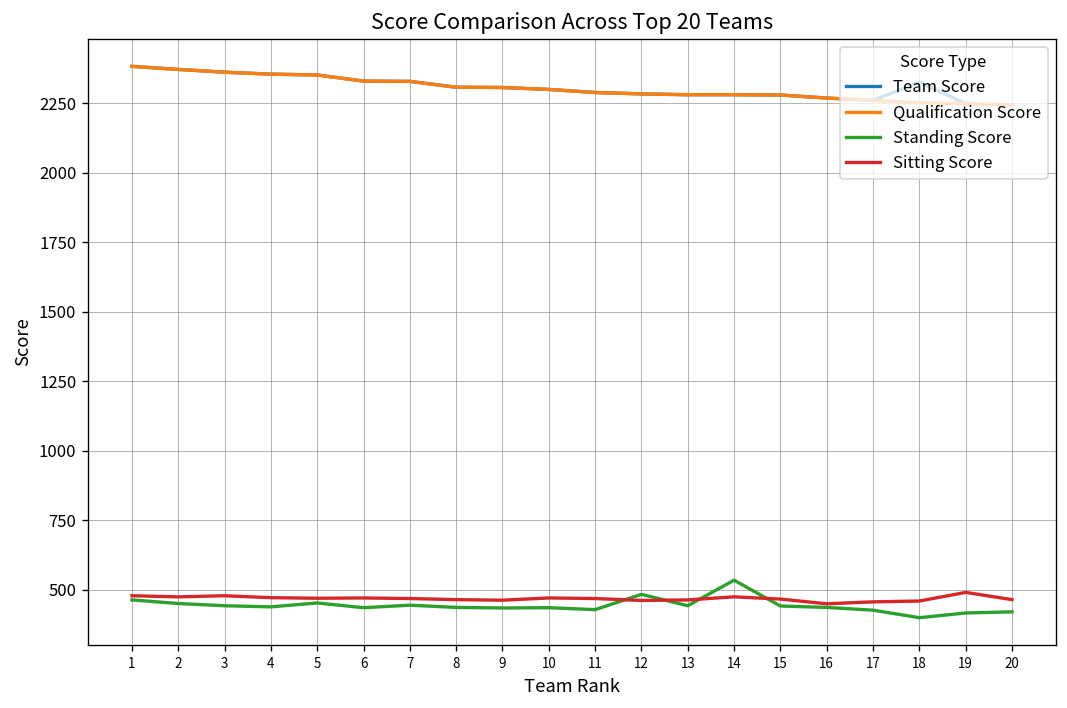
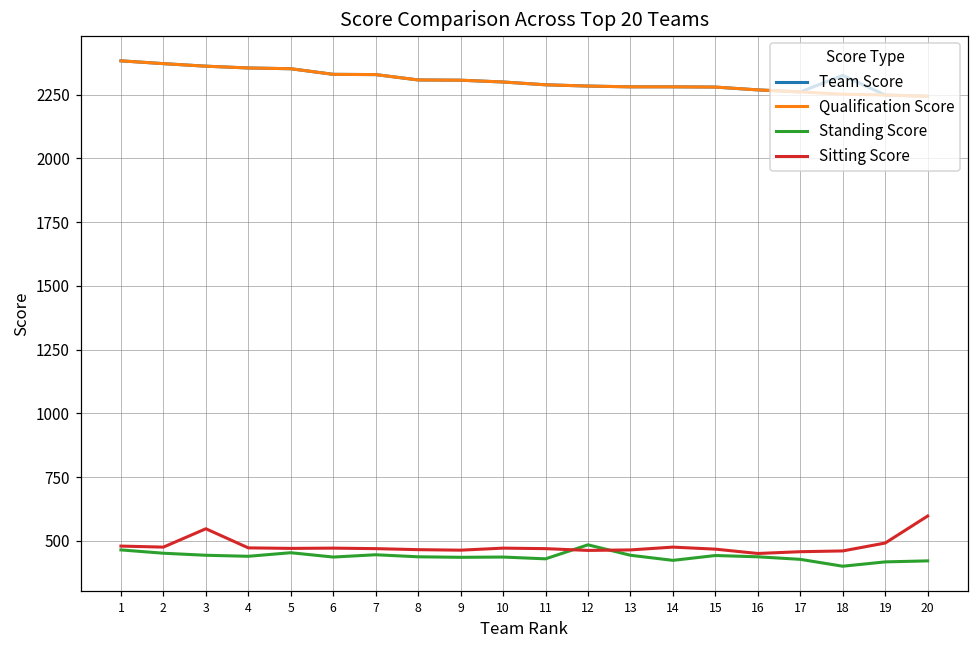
Sitting Score, 3: 480 -> 550
Standing Score, 14: 540 -> 420
Sitting Score, 20: 470 -> 600
